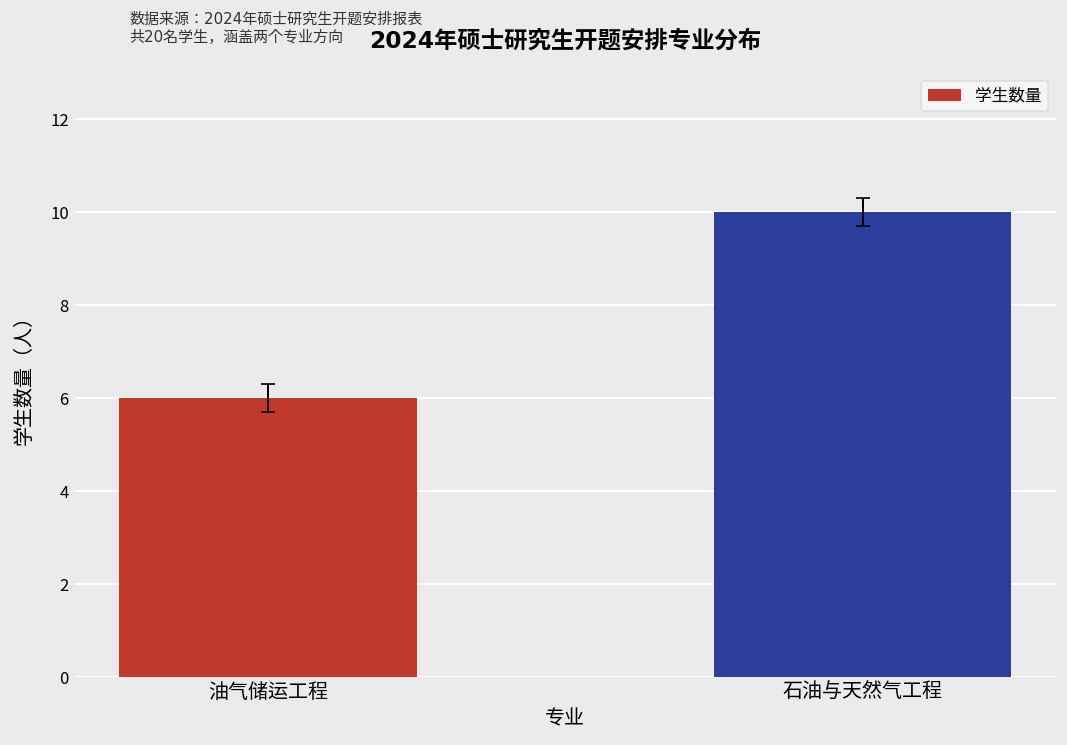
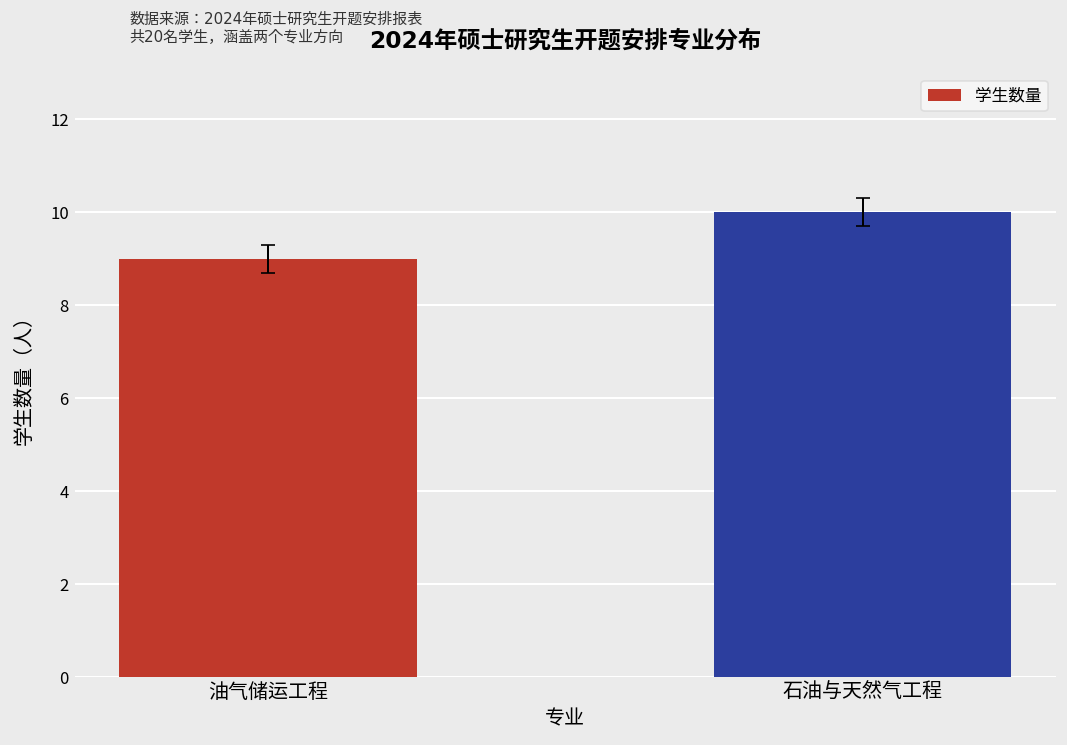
学生数量, 油气储运工程: 6 -> 9
